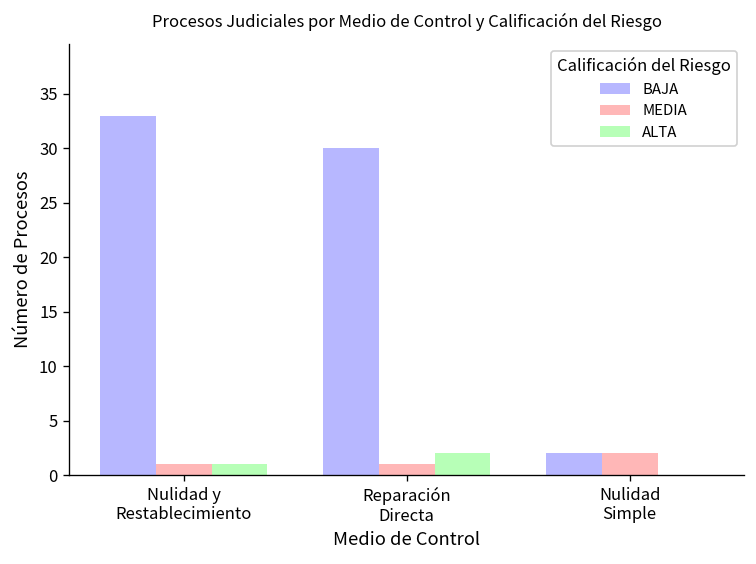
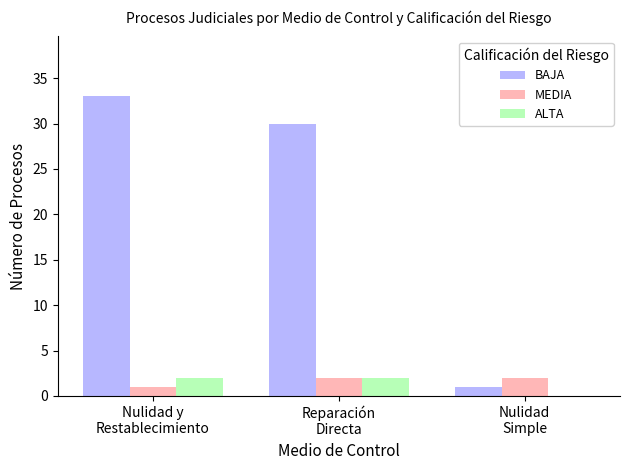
ALTA, Nulidad y Restablecimiento: 1 -> 2
MEDIA, Reparación Directa: 1 -> 2
BAJA, Nulidad Simple: 2 -> 1
